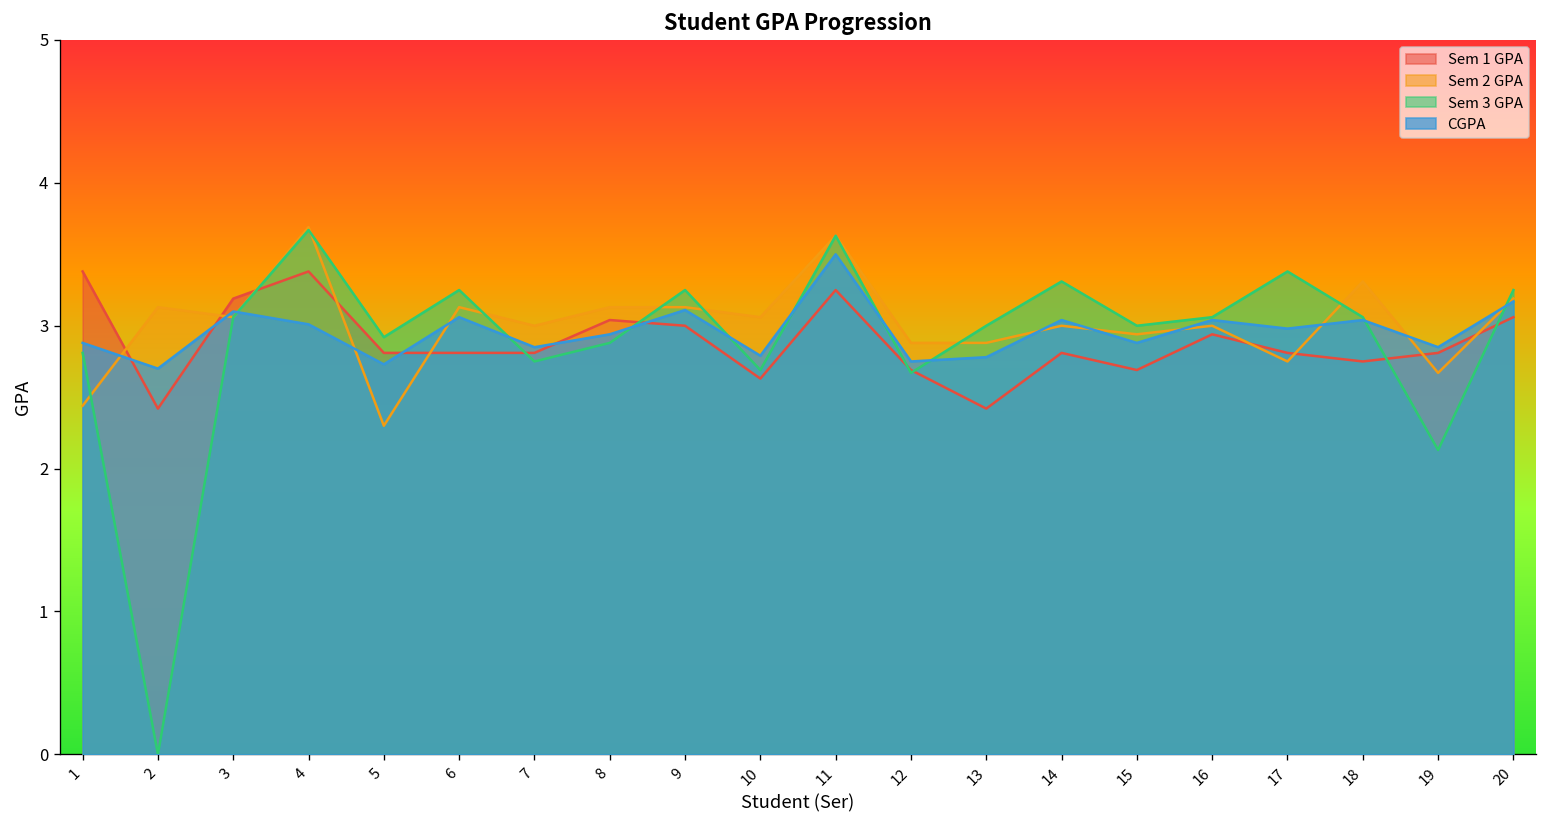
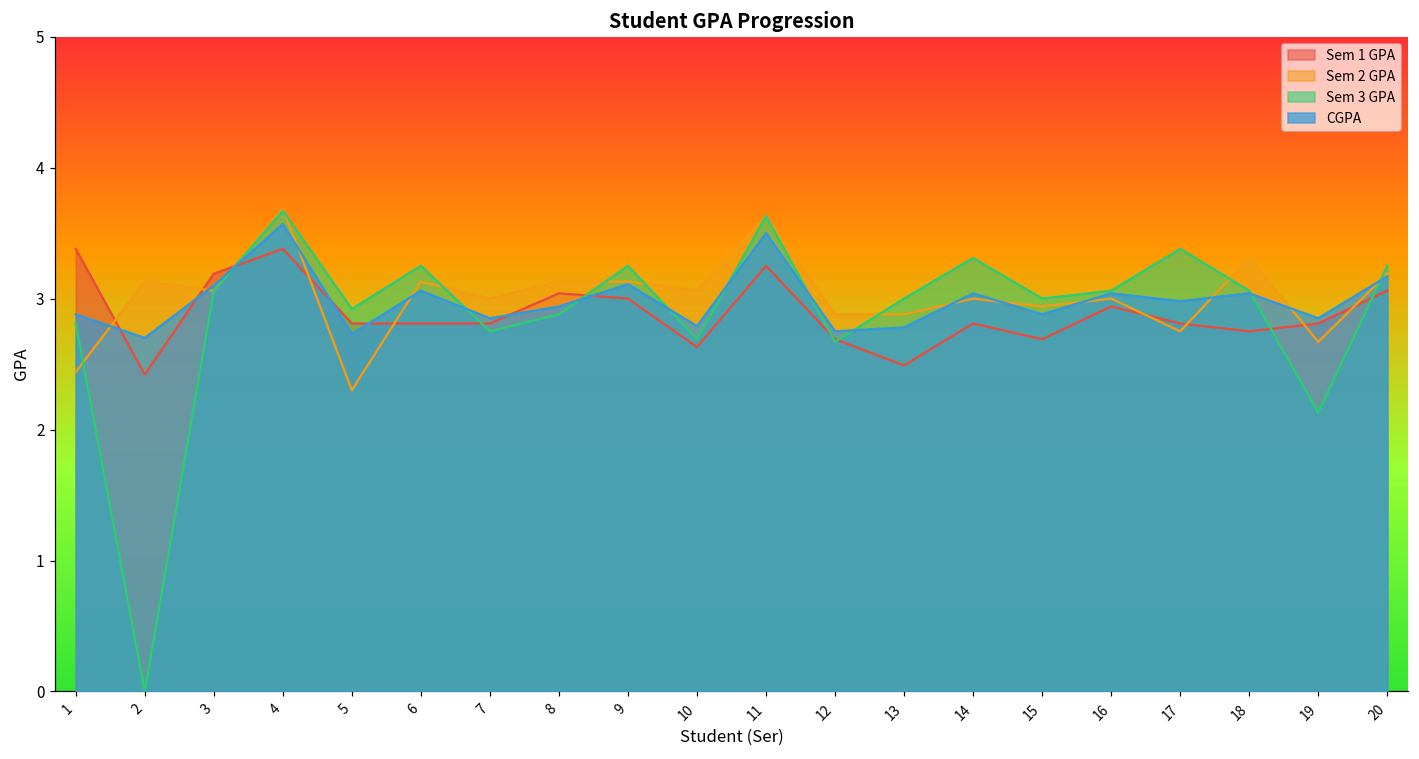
CGPA, 4: 3.01 -> 3.57
Sem 1 GPA, 13: 2.42 -> 2.49
